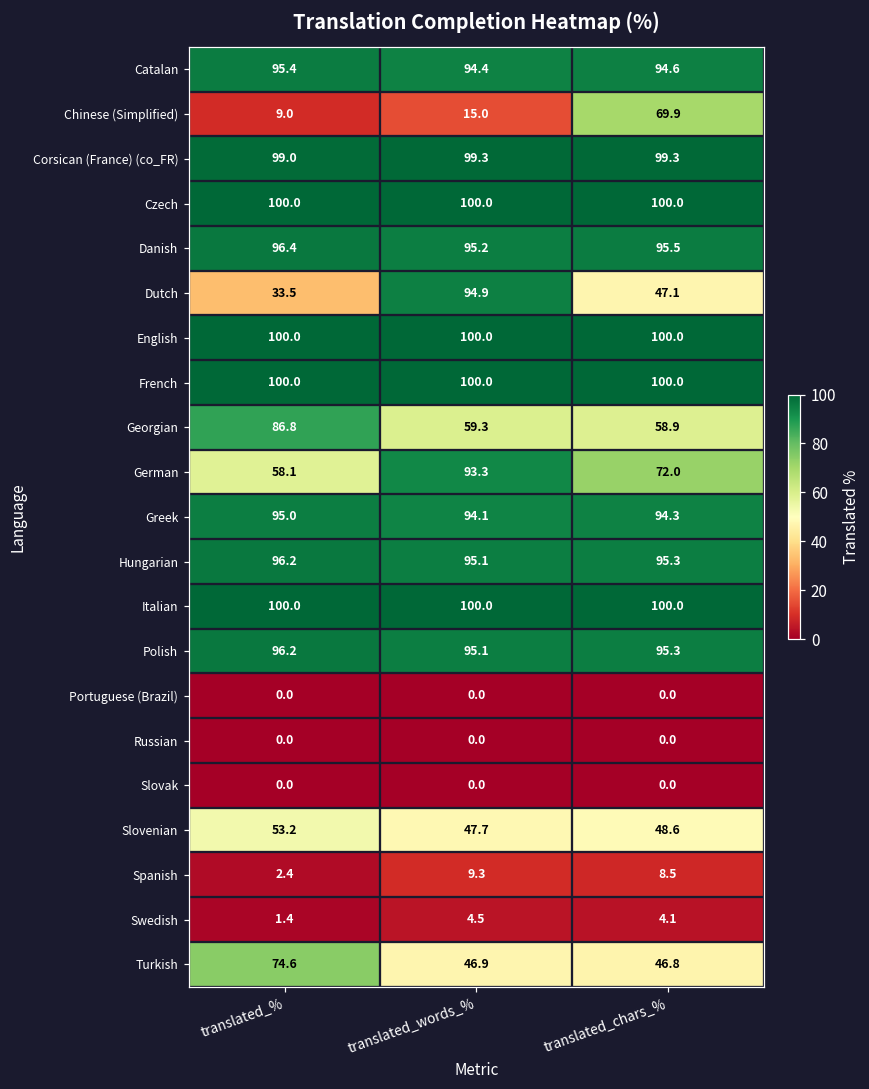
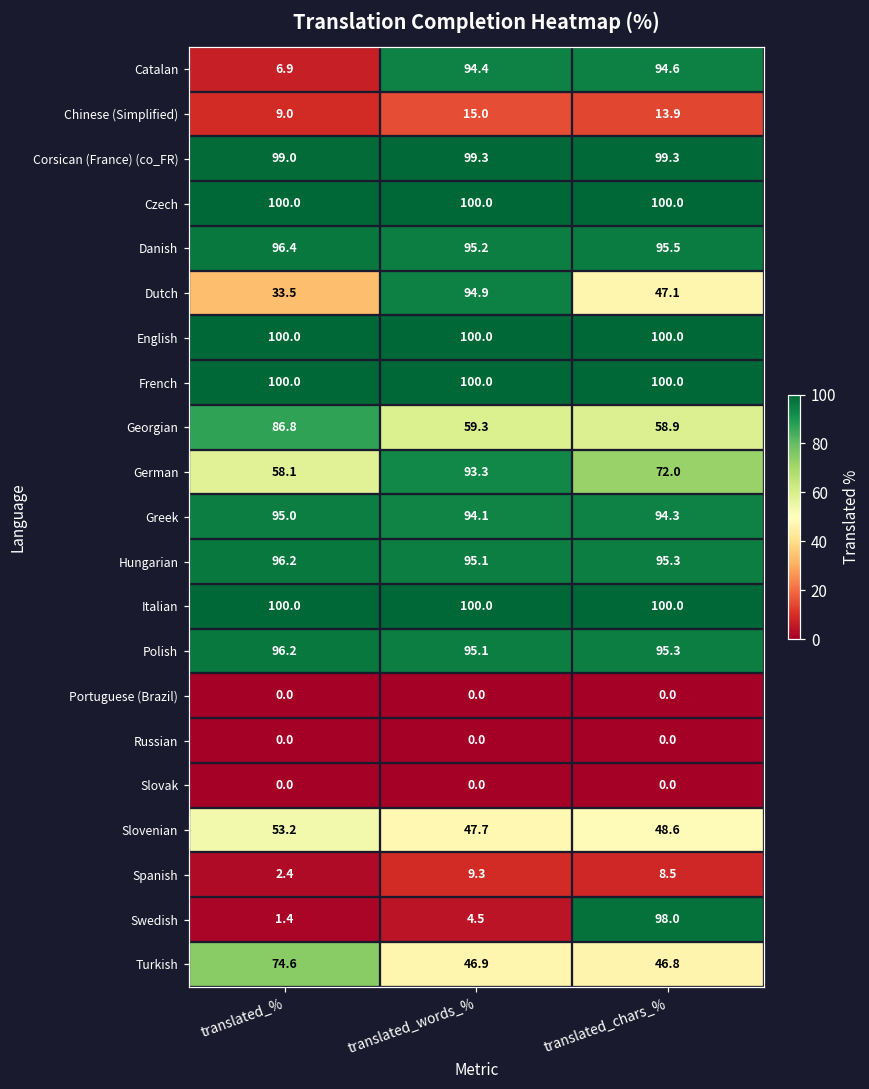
Catalan, translated_%: 95.4 -> 6.9
Chinese (Simplified), translated_chars_%: 69.9 -> 13.9
Swedish, translated_chars_%: 4.1 -> 98.0
